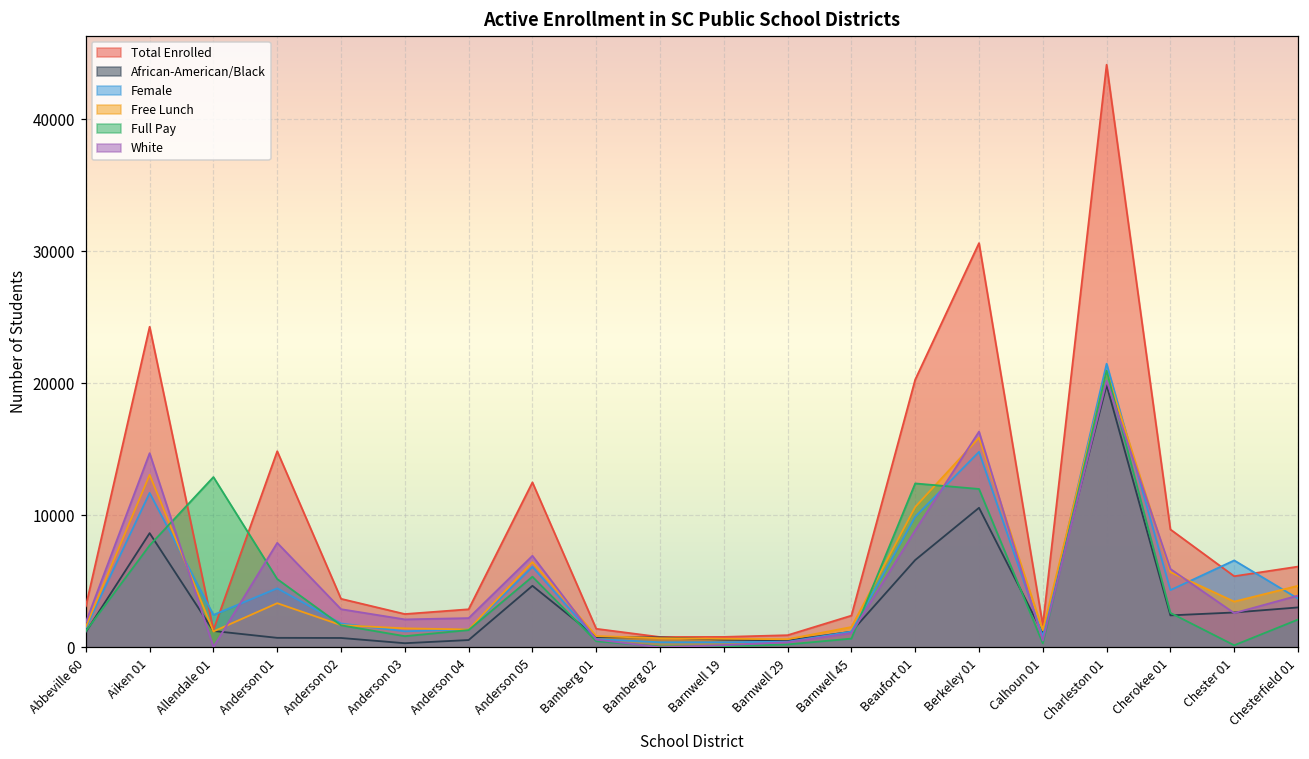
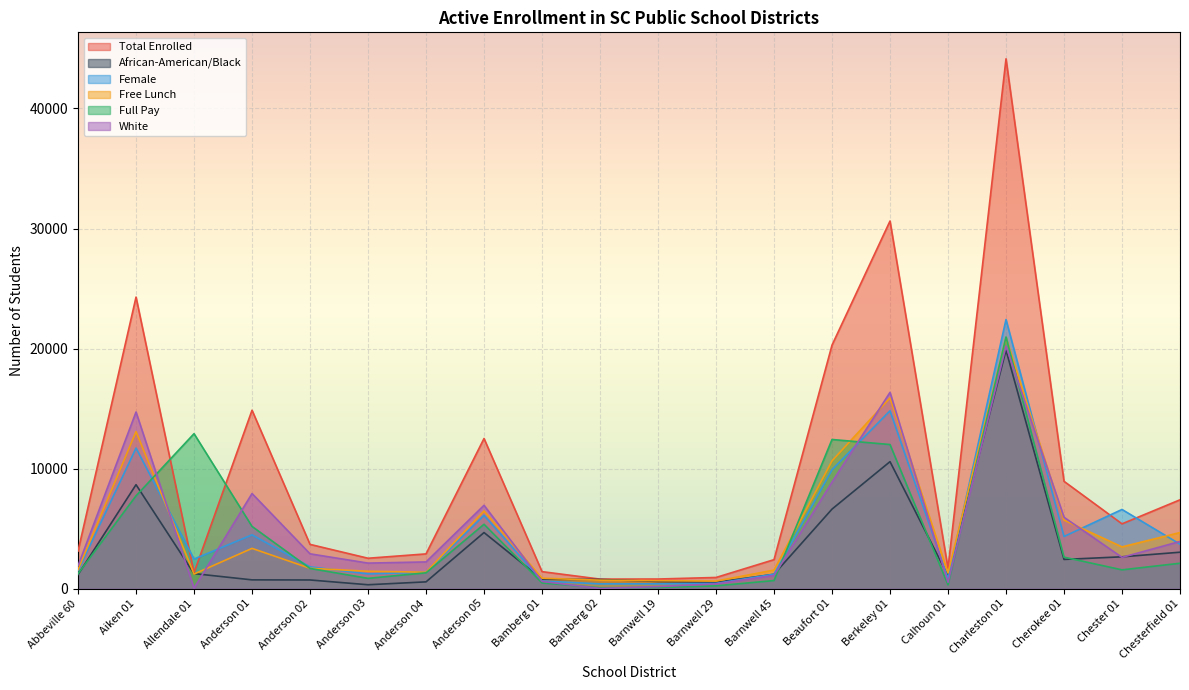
Female, Charleston 01: 21500 -> 22400
Full Pay, Chester 01: 200 -> 1600
Total Enrolled, Chesterfield 01: 6100 -> 7400
